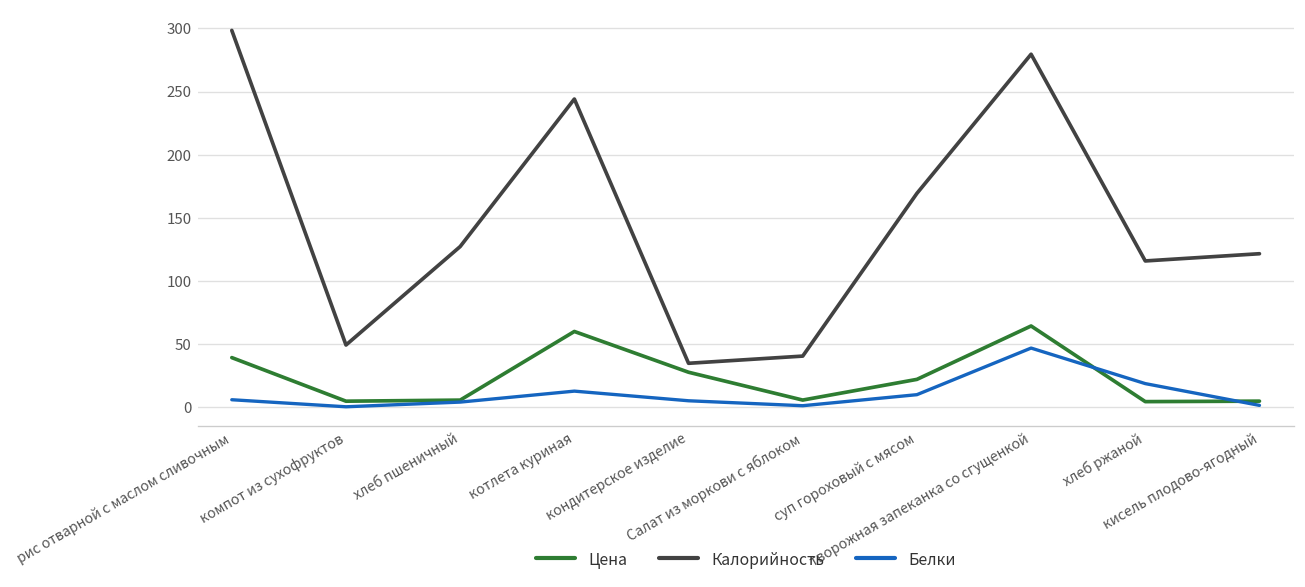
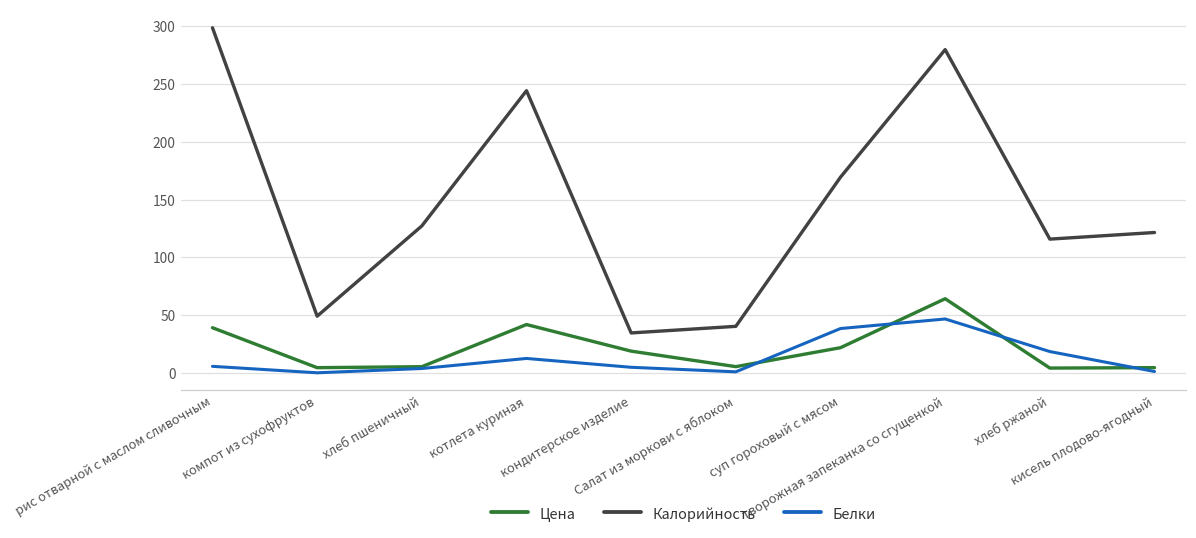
Цена, котлета куриная: 60 -> 42
Цена, кондитерское изделие: 28 -> 19
Белки, суп гороховый с мясом: 10 -> 39
